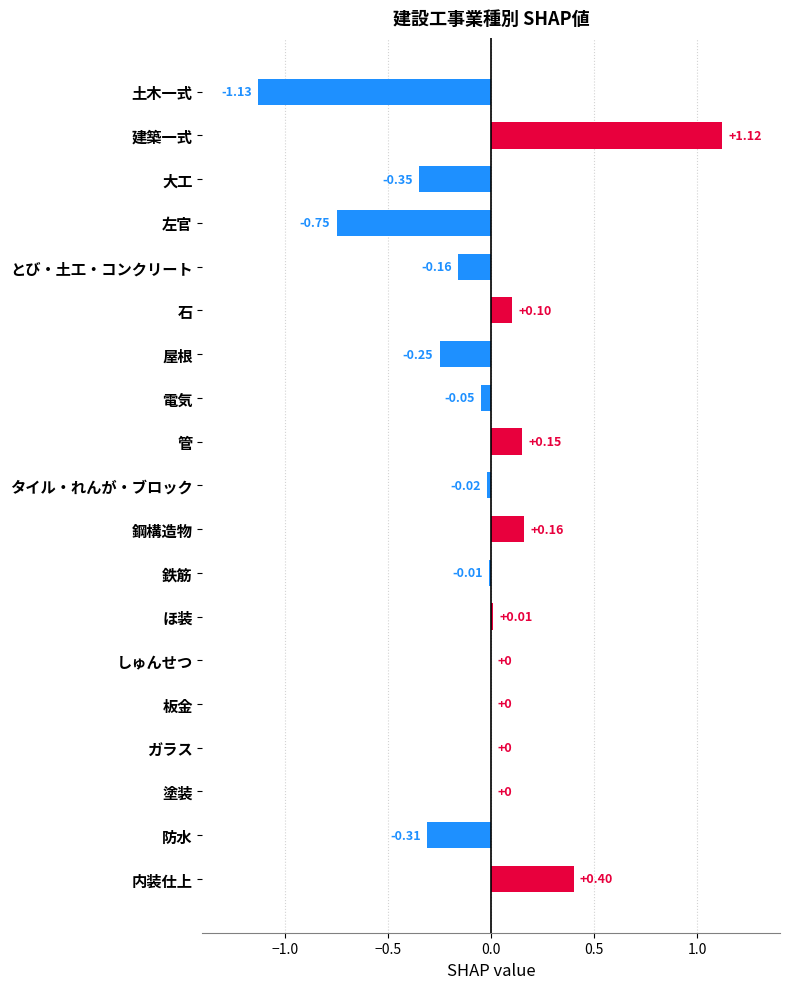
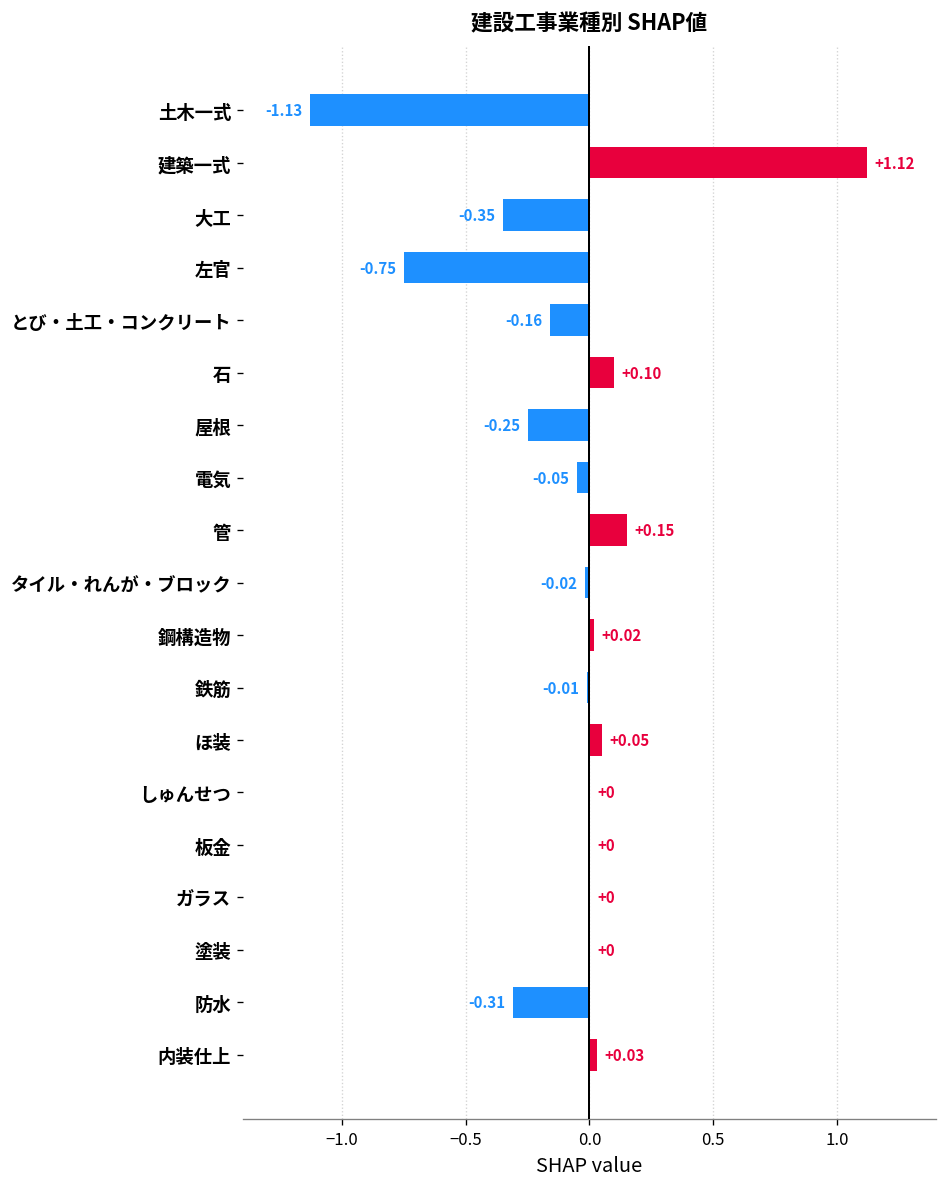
鋼構造物: +0.16 -> +0.02
ほ装: +0.01 -> +0.05
内装仕上: +0.40 -> +0.03
